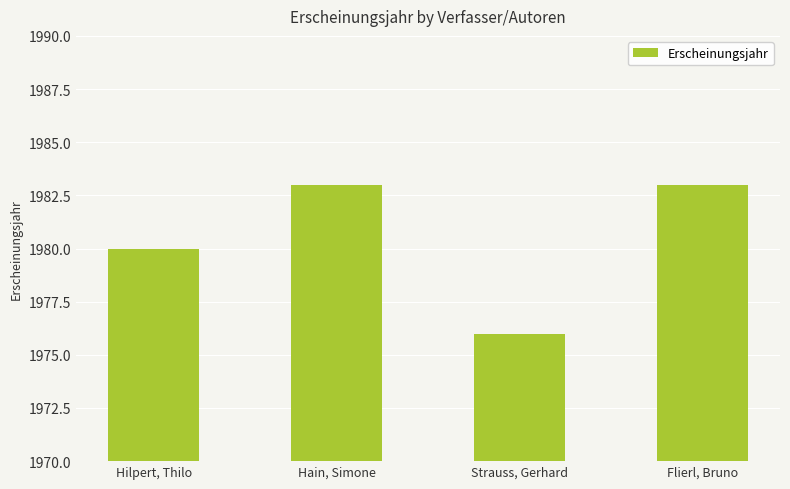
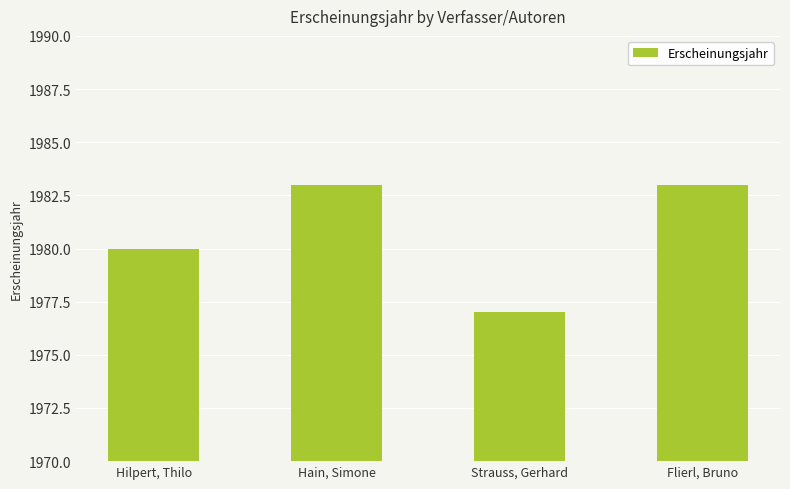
Strauss, Gerhard: 1976 -> 1977
